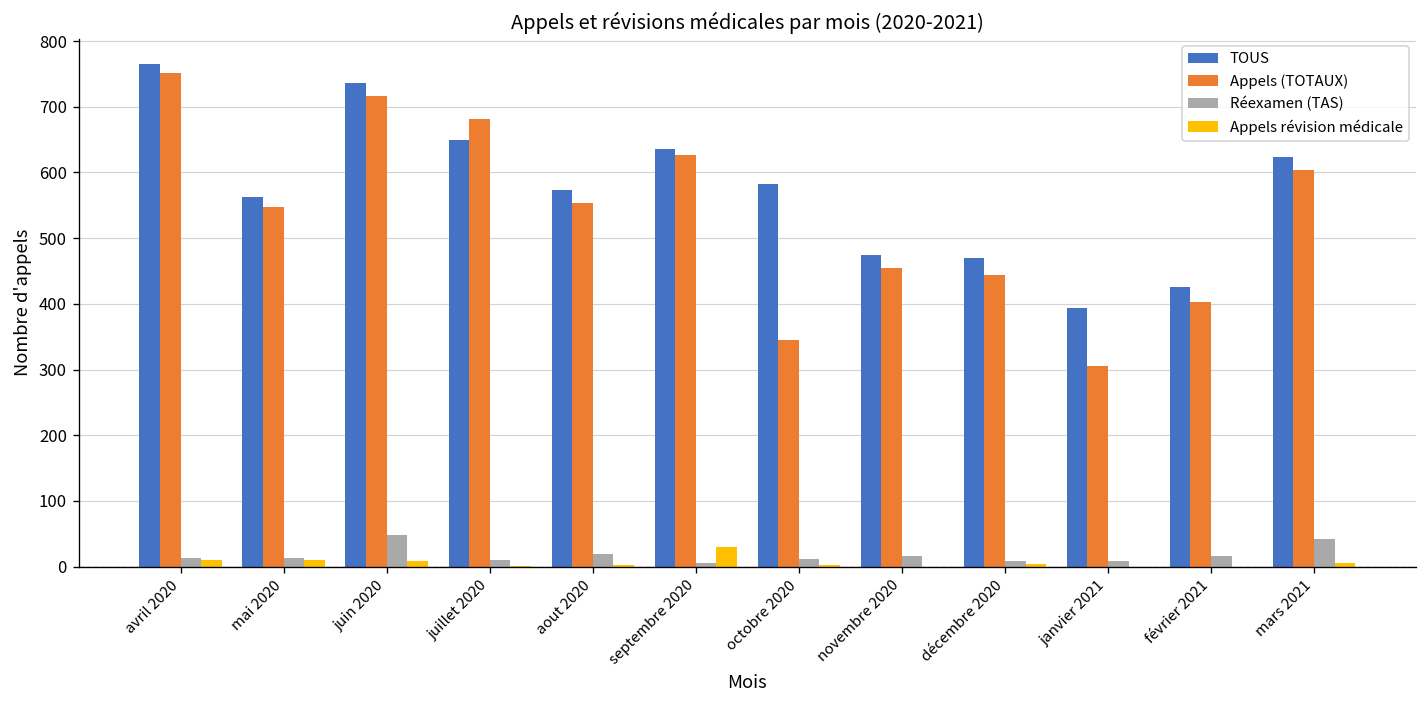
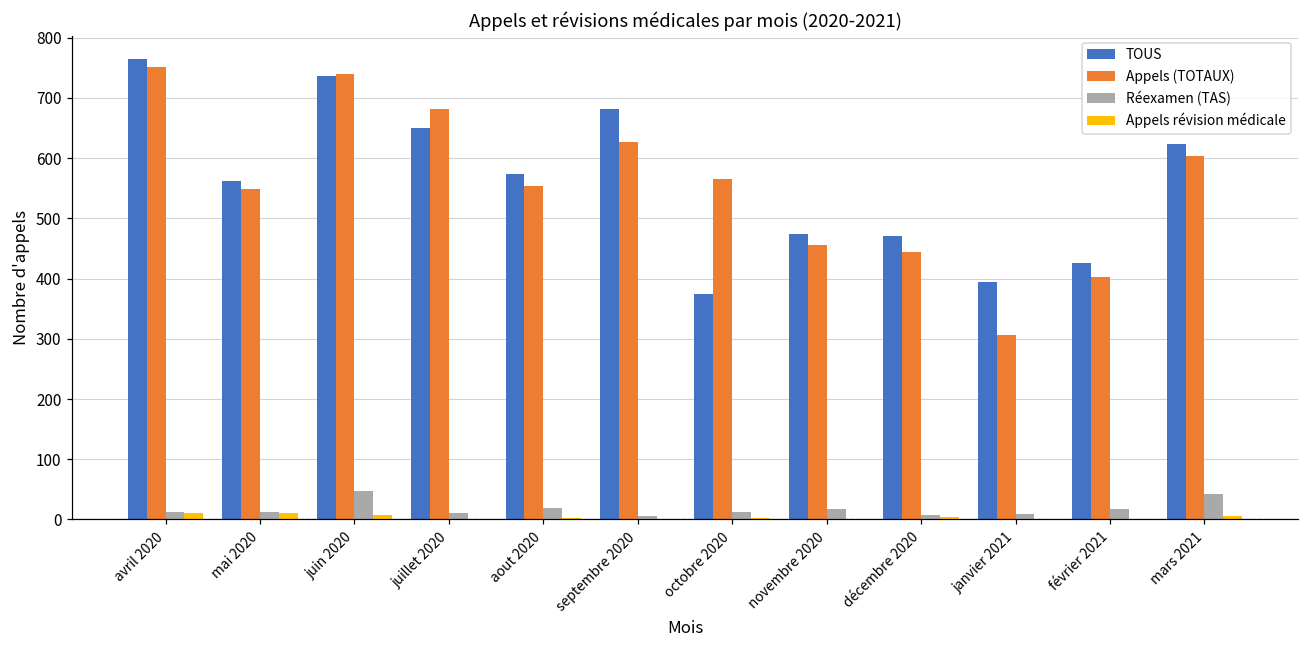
Appels (TOTAUX), juin 2020: 720 -> 740
TOUS, septembre 2020: 640 -> 680
Appels révision médicale, septembre 2020: 30 -> 0
TOUS, octobre 2020: 580 -> 380
Appels (TOTAUX), octobre 2020: 350 -> 570
